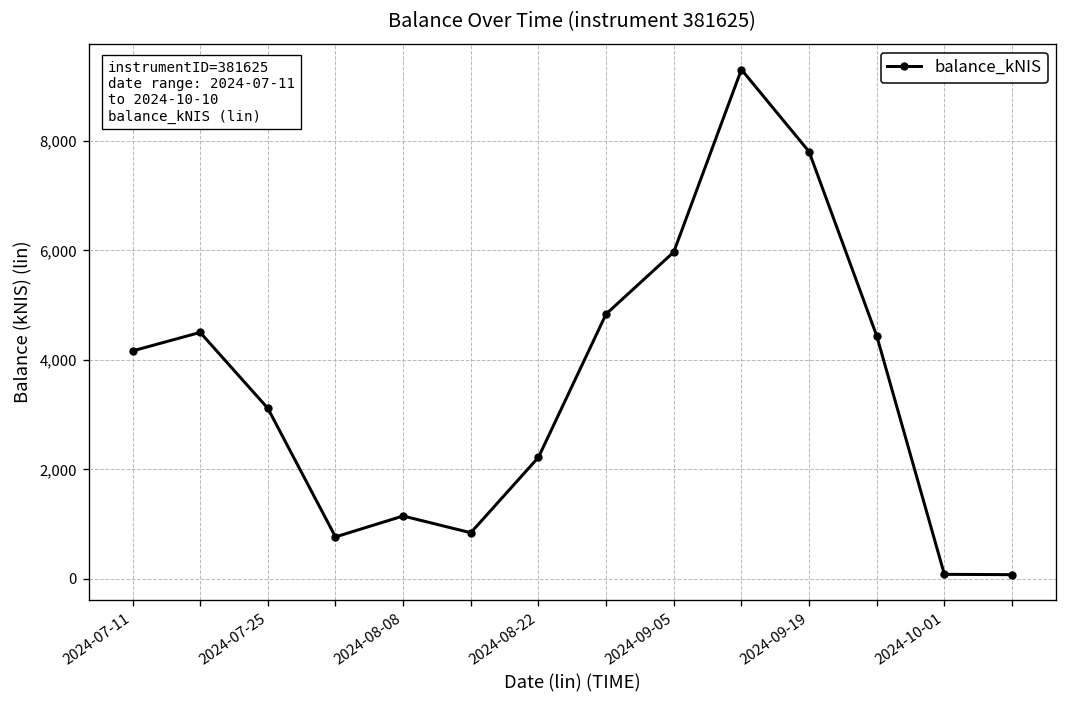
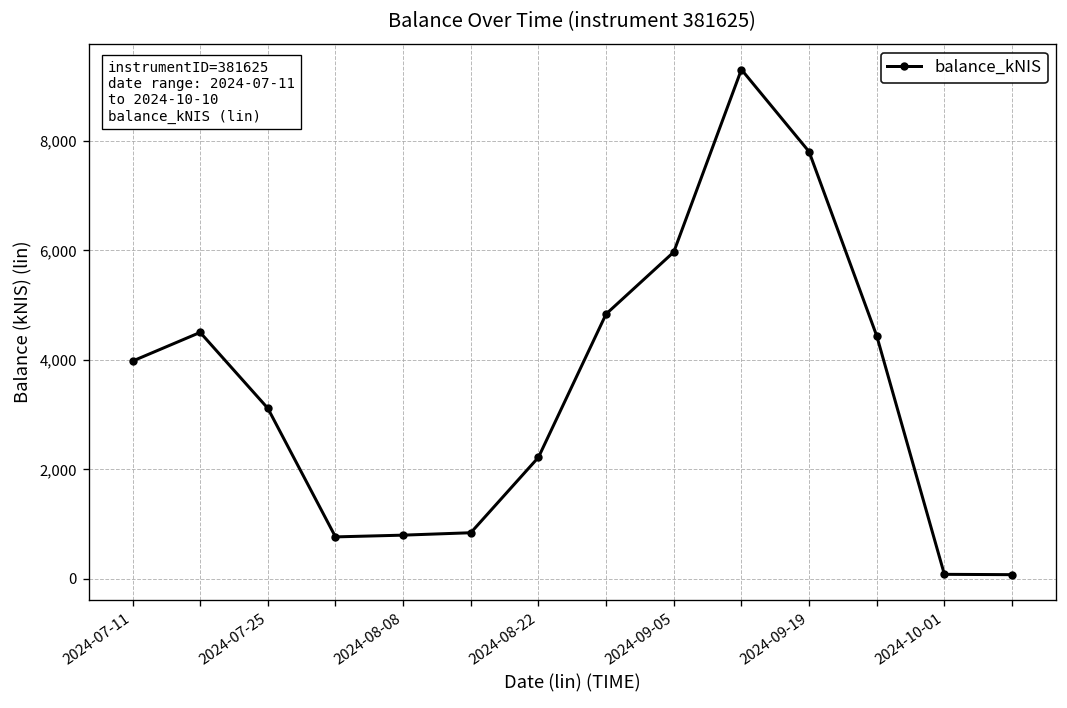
2024-07-11: 4,200 -> 4,000
2024-08-08: 1,100 -> 800
